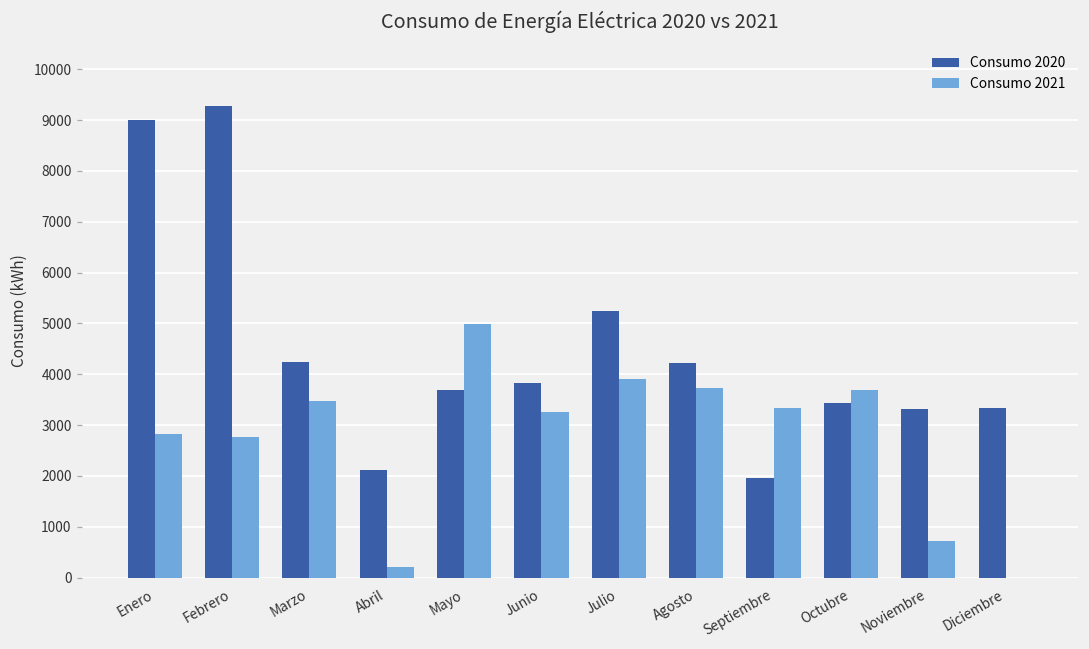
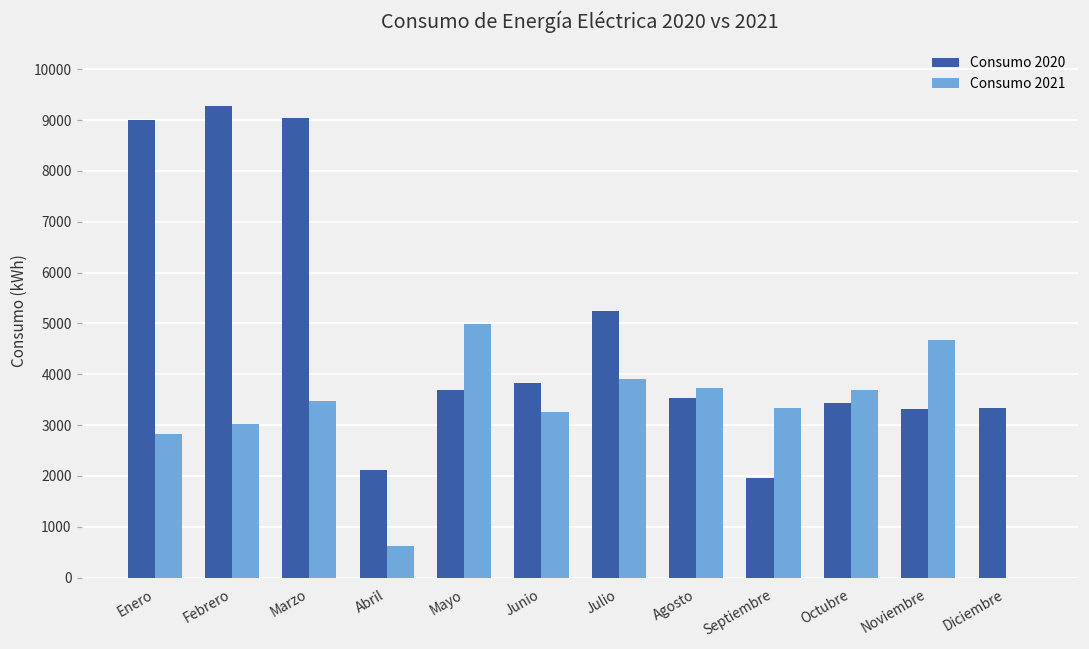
Consumo 2021, Febrero: 2800 -> 3000
Consumo 2020, Marzo: 4200 -> 9000
Consumo 2021, Abril: 200 -> 600
Consumo 2020, Agosto: 4200 -> 3500
Consumo 2021, Noviembre: 700 -> 4700
